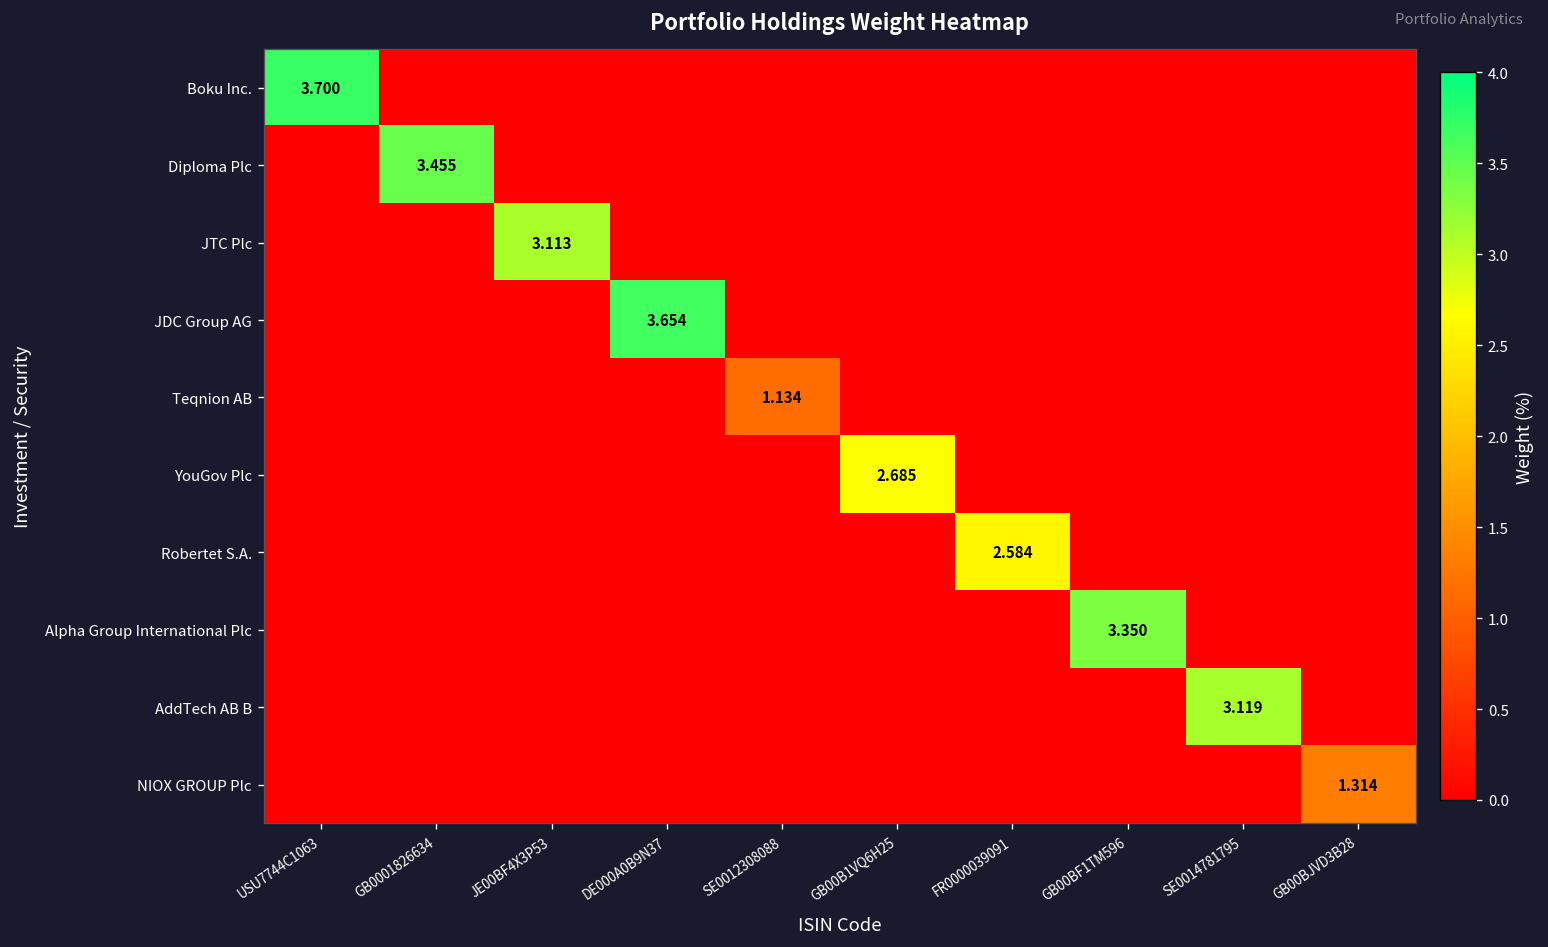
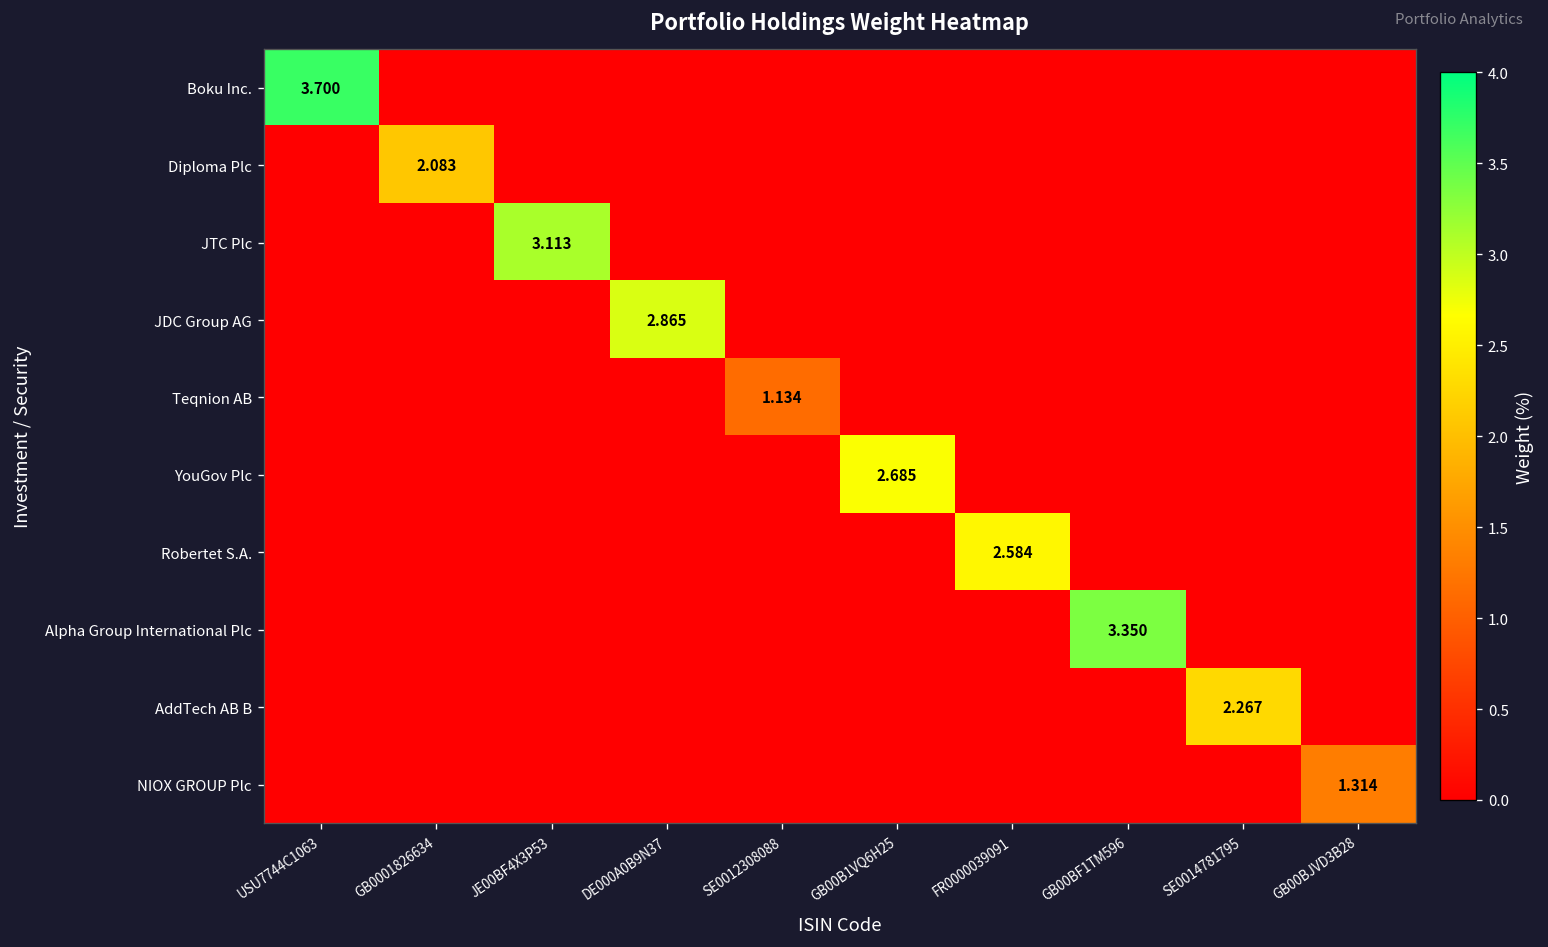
Diploma Plc, GB0001826634: 3.455 -> 2.083
JDC Group AG, DE000A0B9N37: 3.654 -> 2.865
AddTech AB B, SE0014781795: 3.119 -> 2.267
